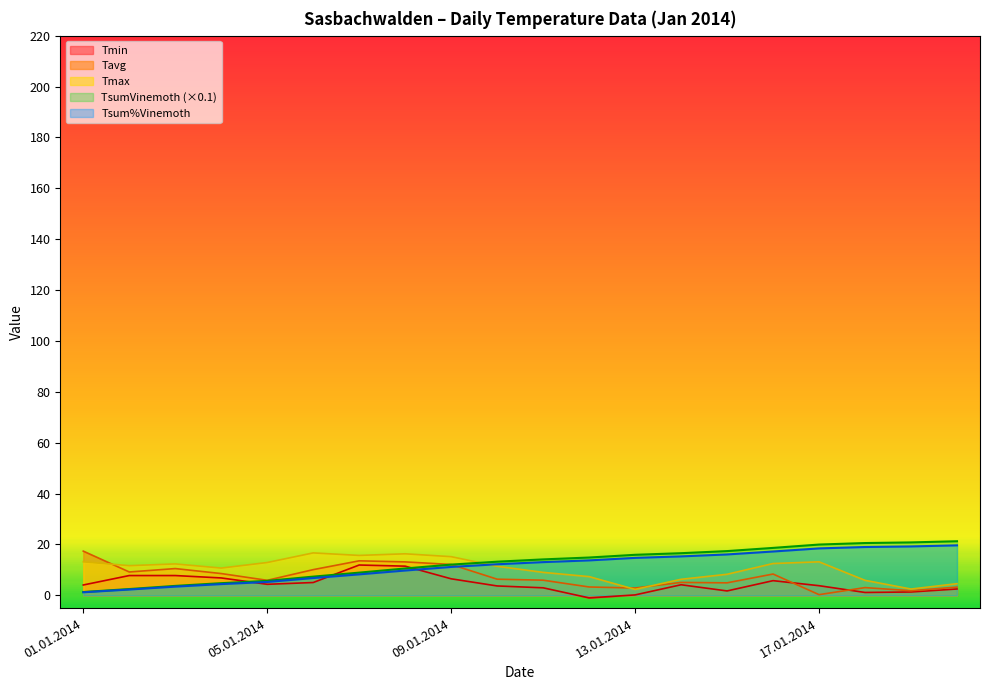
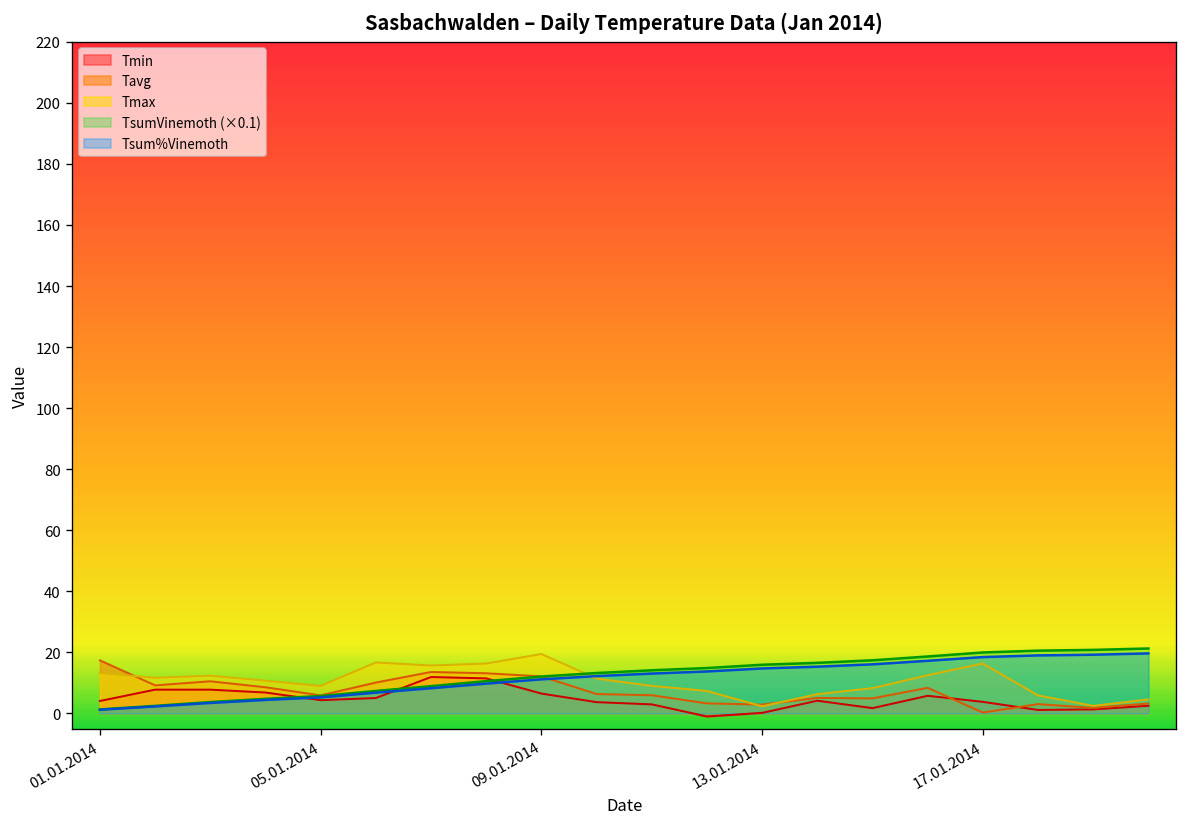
Tmax, 05.01.2014: 13 -> 9
Tmax, 09.01.2014: 15 -> 19
Tmax, 17.01.2014: 13 -> 16
